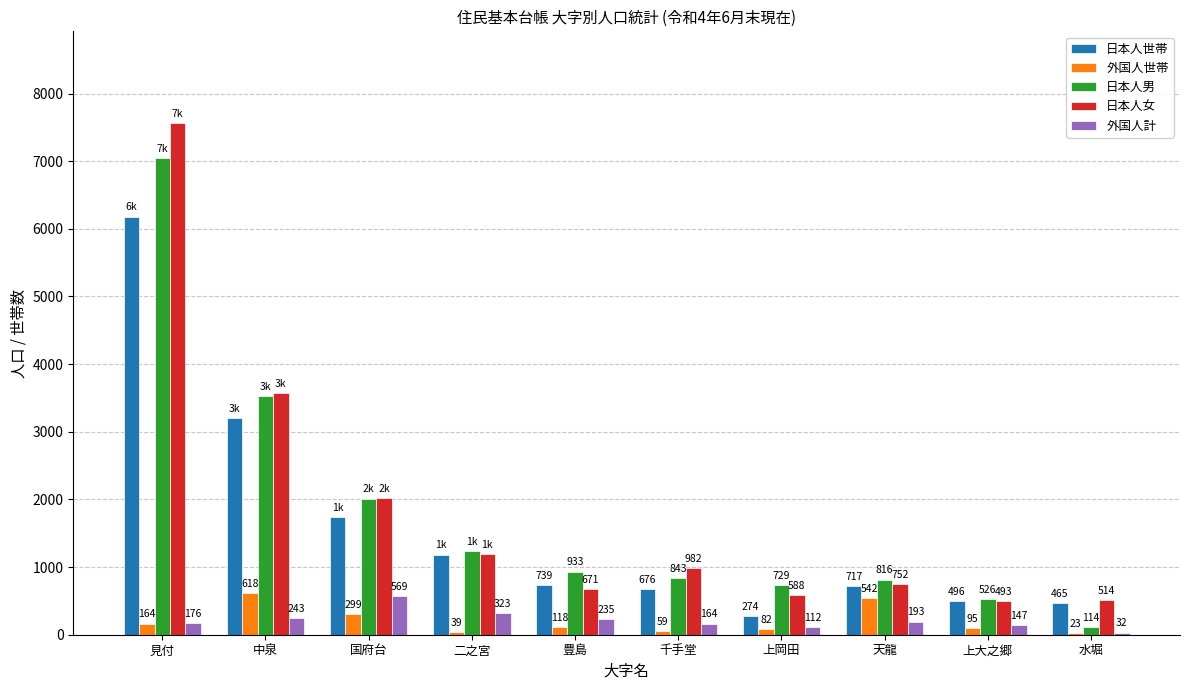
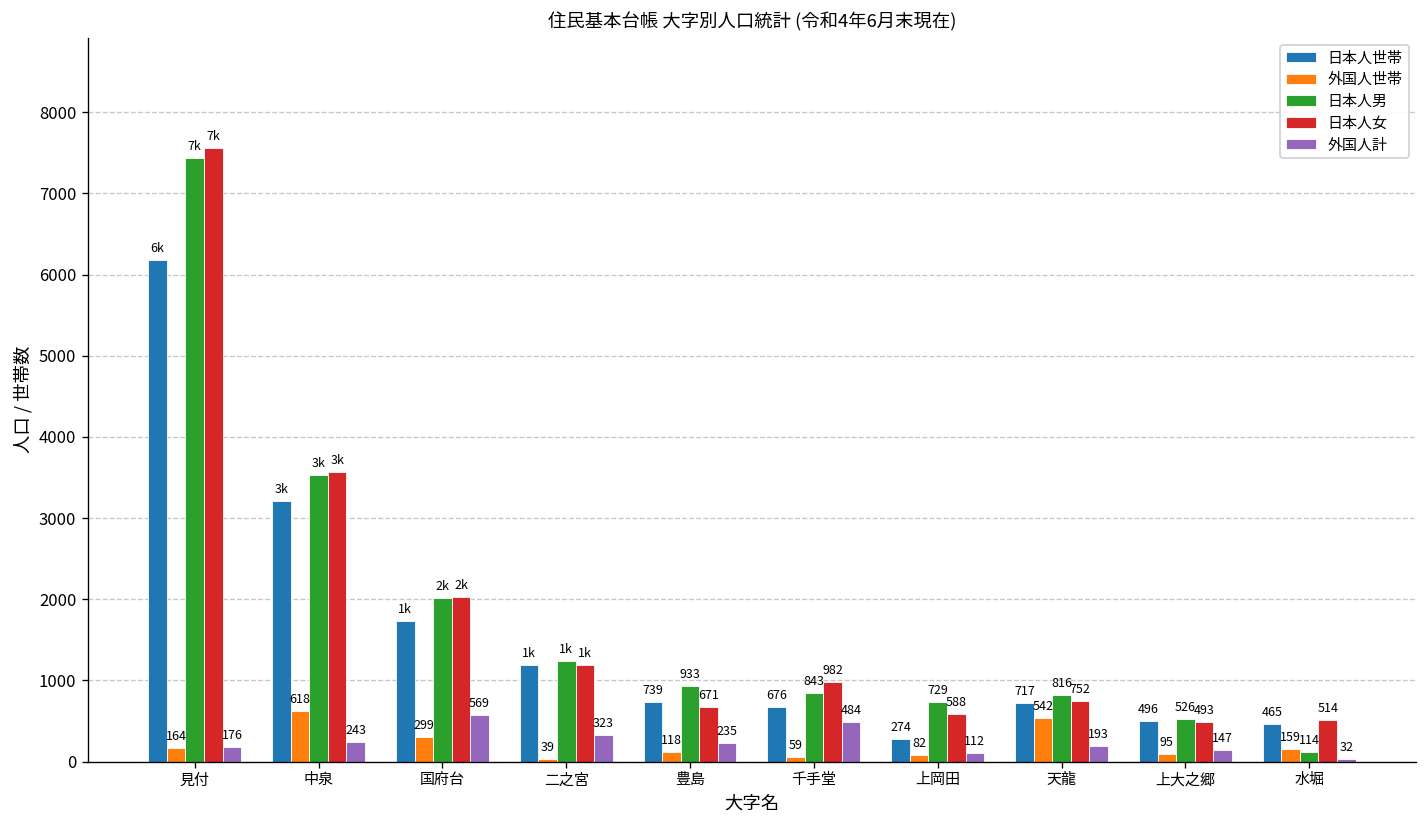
日本人男, 見付: 7100 -> 7400
外国人計, 千手堂: 164 -> 484
外国人世帯, 水堀: 23 -> 159
